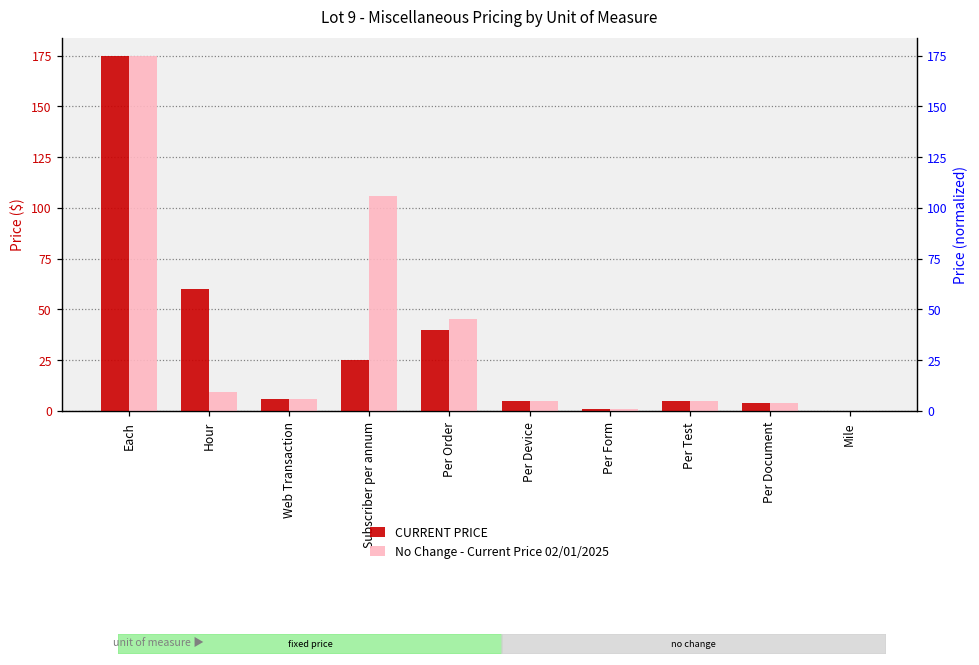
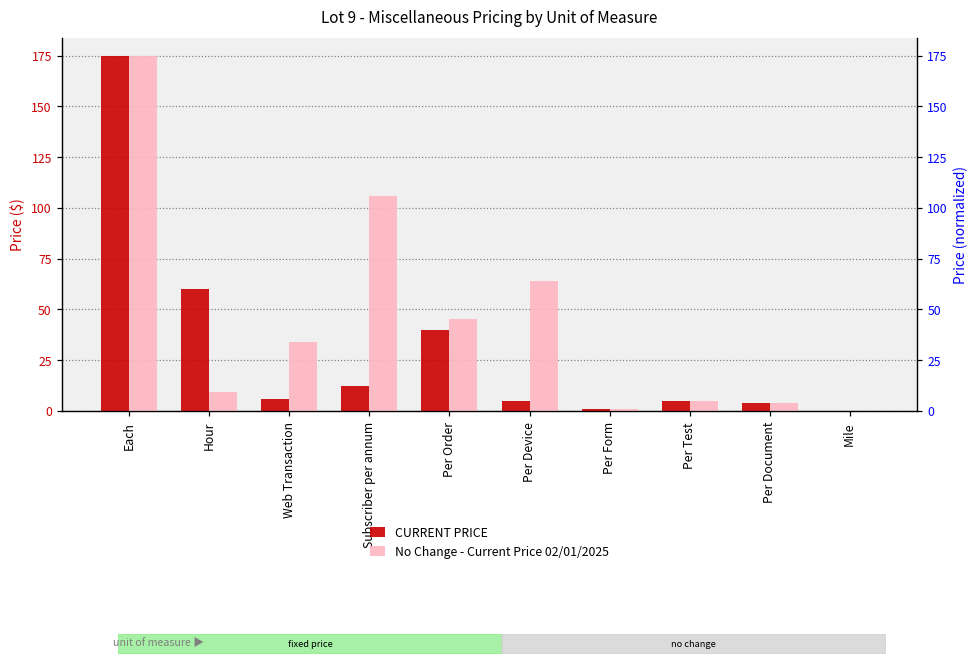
No Change - Current Price 02/01/2025, Web Transaction: 6 -> 34
CURRENT PRICE, Subscriber per annum: 25 -> 12
No Change - Current Price 02/01/2025, Per Device: 5 -> 64
